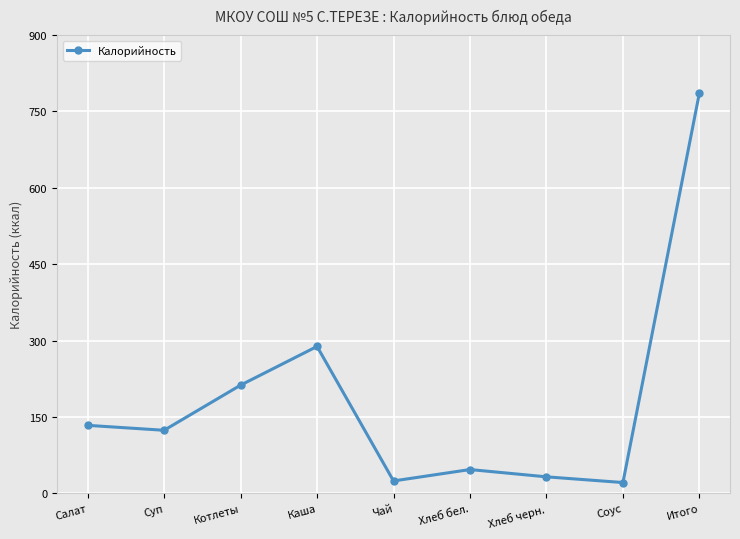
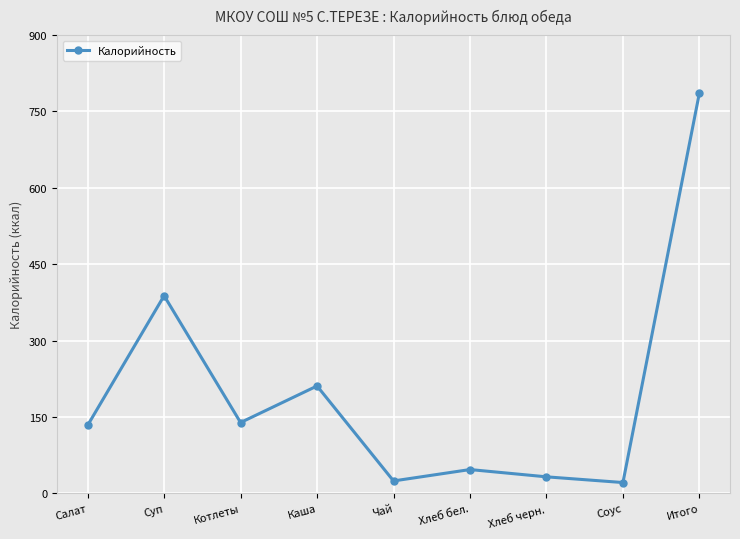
Суп: 120 -> 390
Котлеты: 210 -> 140
Каша: 290 -> 210
